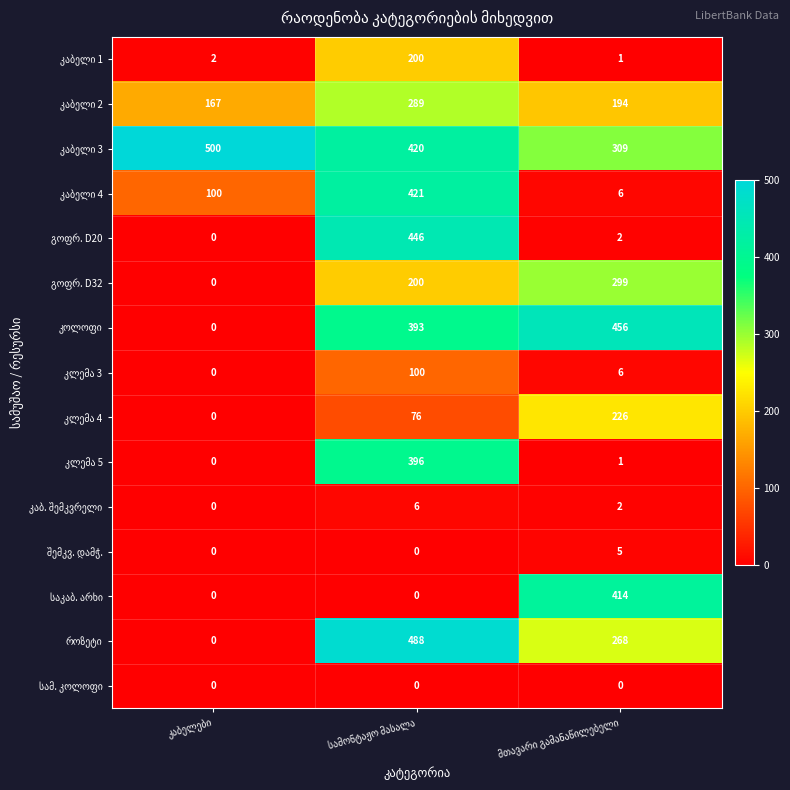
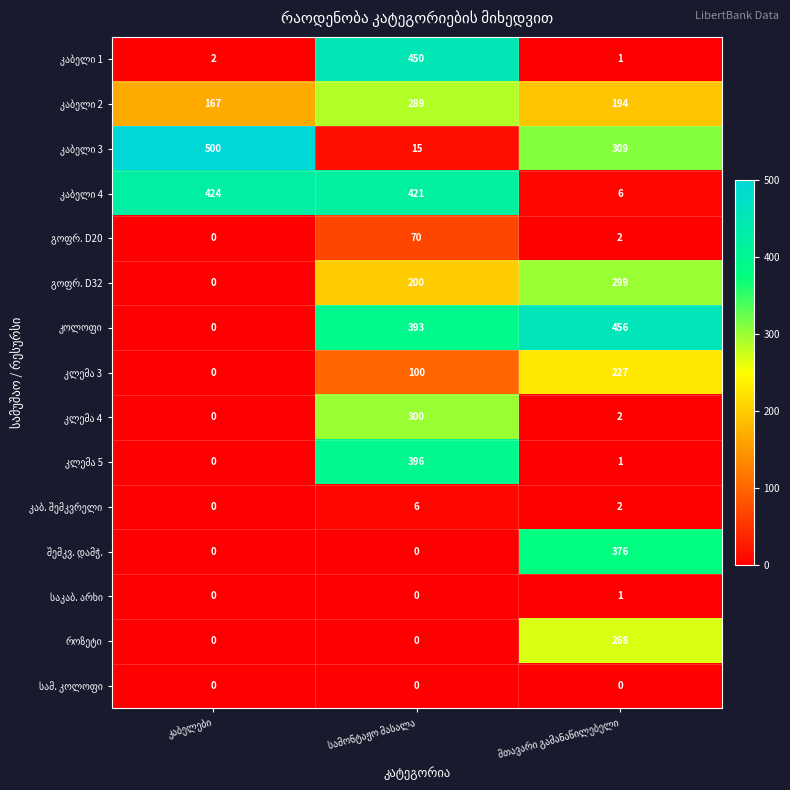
კაბელი 1, სამონტაჟო მასალა: 200 -> 450
კაბელი 3, სამონტაჟო მასალა: 420 -> 15
კაბელი 4, კაბელები: 100 -> 424
გოფრ. D20, სამონტაჟო მასალა: 446 -> 70
კლემა 3, მთავარი გამანაწილებელი: 6 -> 227
კლემა 4, სამონტაჟო მასალა: 76 -> 300
კლემა 4, მთავარი გამანაწილებელი: 226 -> 2
შემკვ. დამჭ., მთავარი გამანაწილებელი: 5 -> 376
საკაბ. არხი, მთავარი გამანაწილებელი: 414 -> 1
როზეტი, სამონტაჟო მასალა: 488 -> 0
